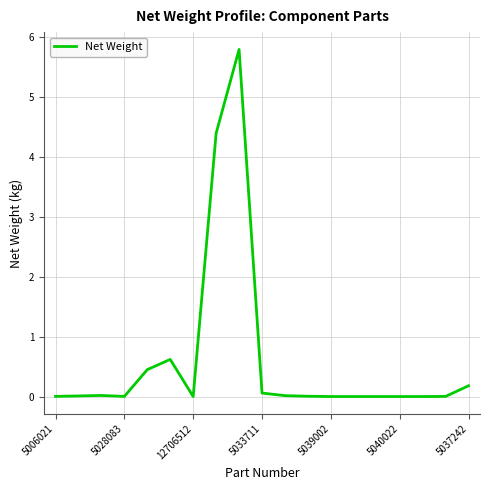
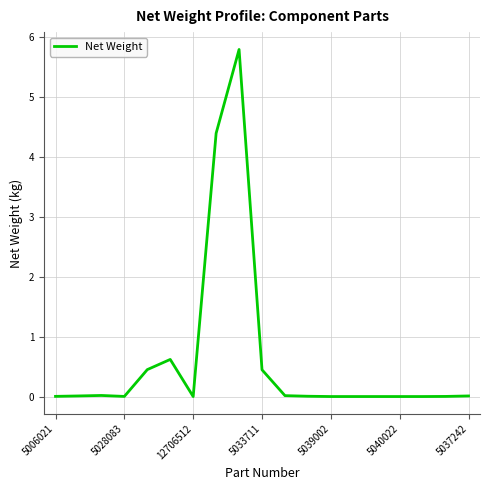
5033711: 0.1 -> 0.4
5037242: 0.2 -> 0.0
